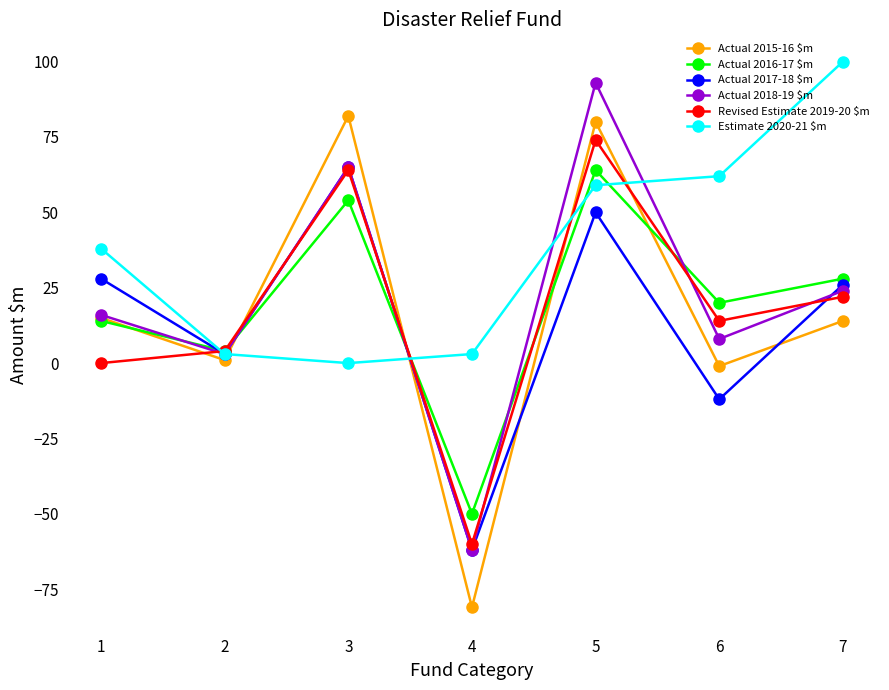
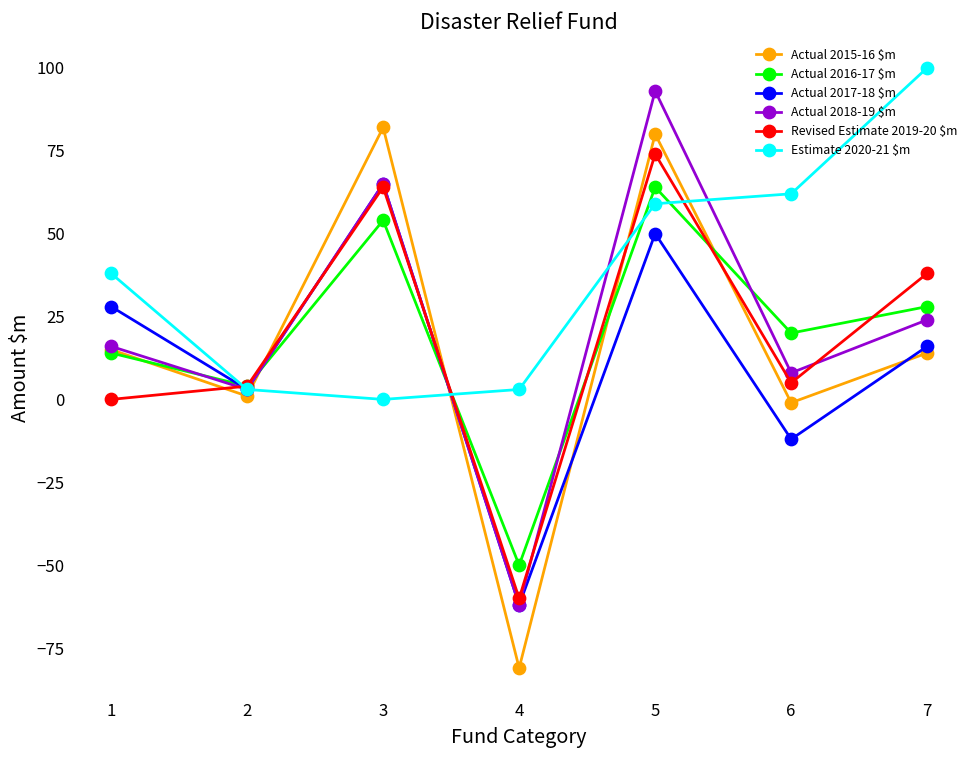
Revised Estimate 2019-20 $m, 6: 14 -> 5
Actual 2017-18 $m, 7: 26 -> 16
Revised Estimate 2019-20 $m, 7: 22 -> 38
